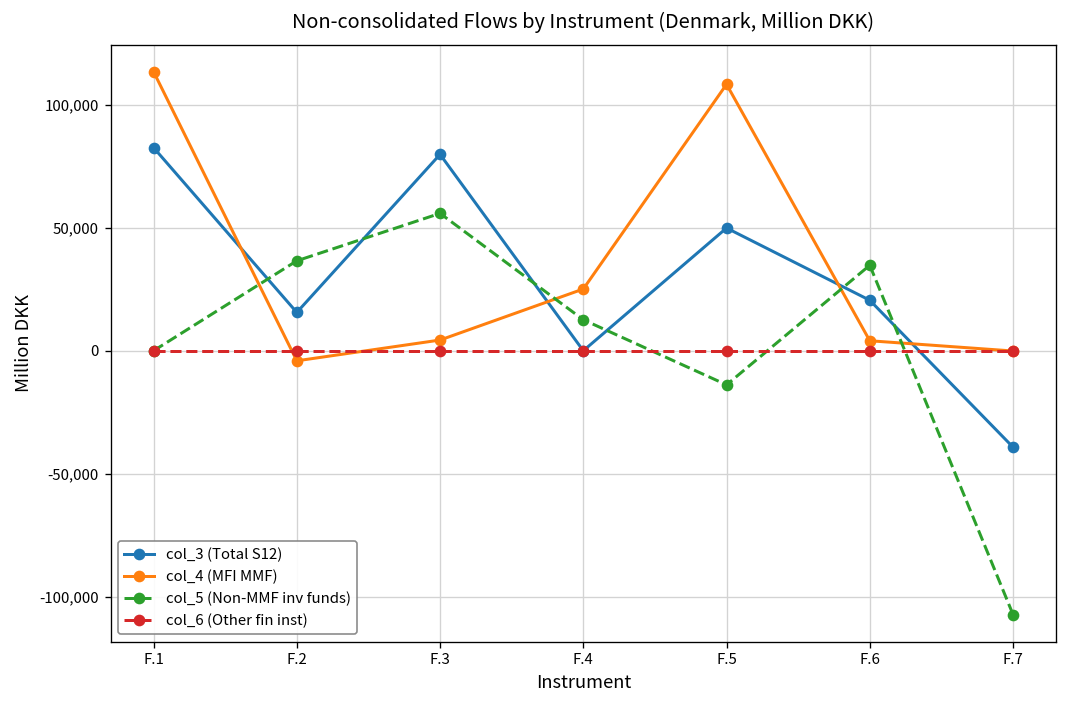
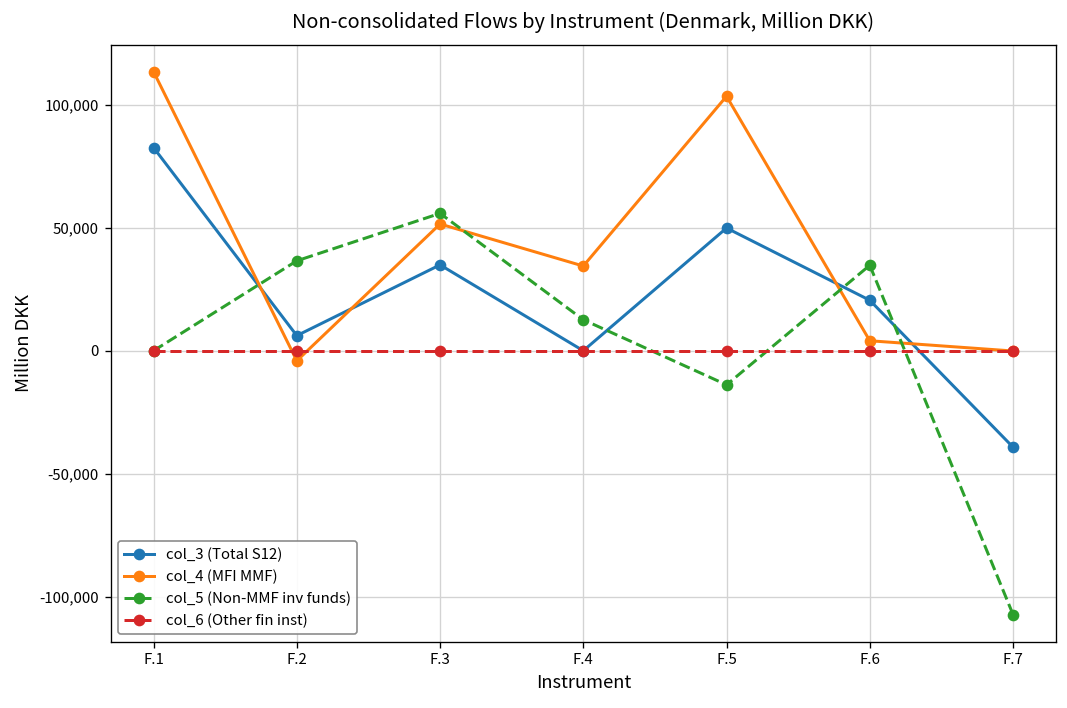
col_3 (Total S12), F.2: 16,000 -> 6,000
col_3 (Total S12), F.3: 80,000 -> 35,000
col_4 (MFI MMF), F.3: 4,000 -> 51,000
col_4 (MFI MMF), F.4: 25,000 -> 34,000
col_4 (MFI MMF), F.5: 108,000 -> 103,000
